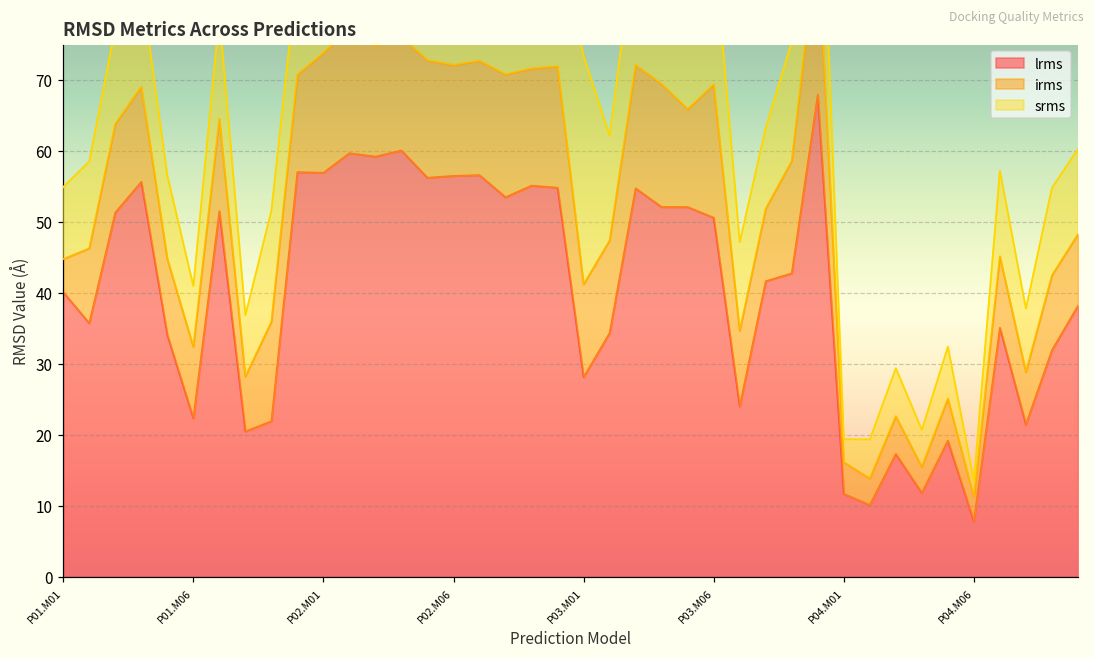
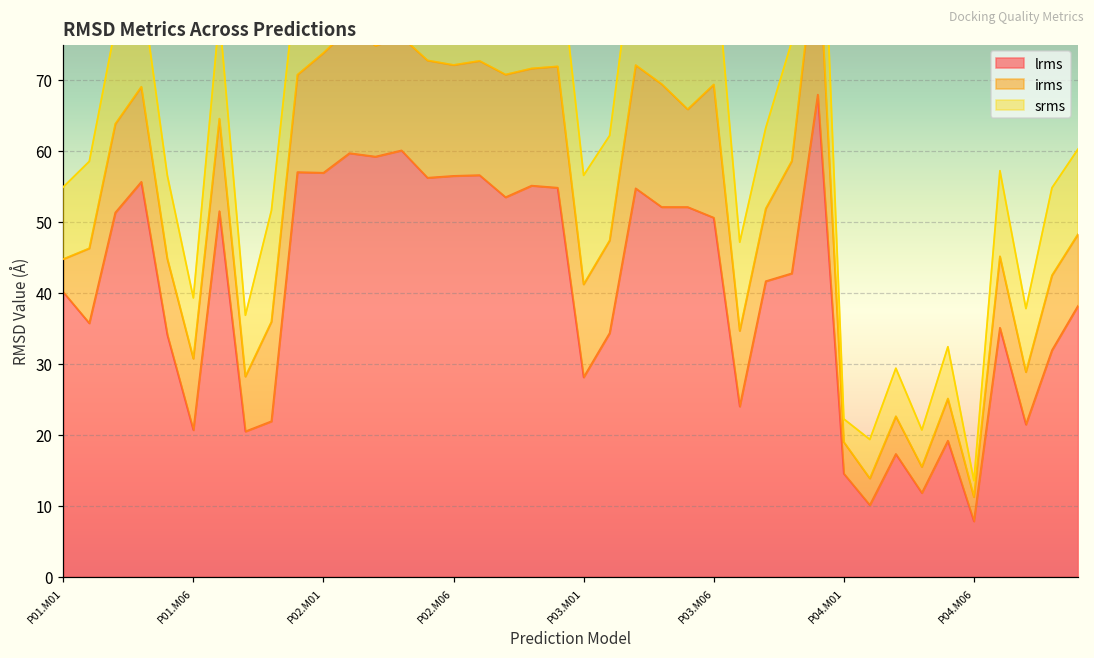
lrms, P01.M06: 22 -> 21
srms, P03.M01: 32 -> 15
lrms, P04.M01: 12 -> 15
